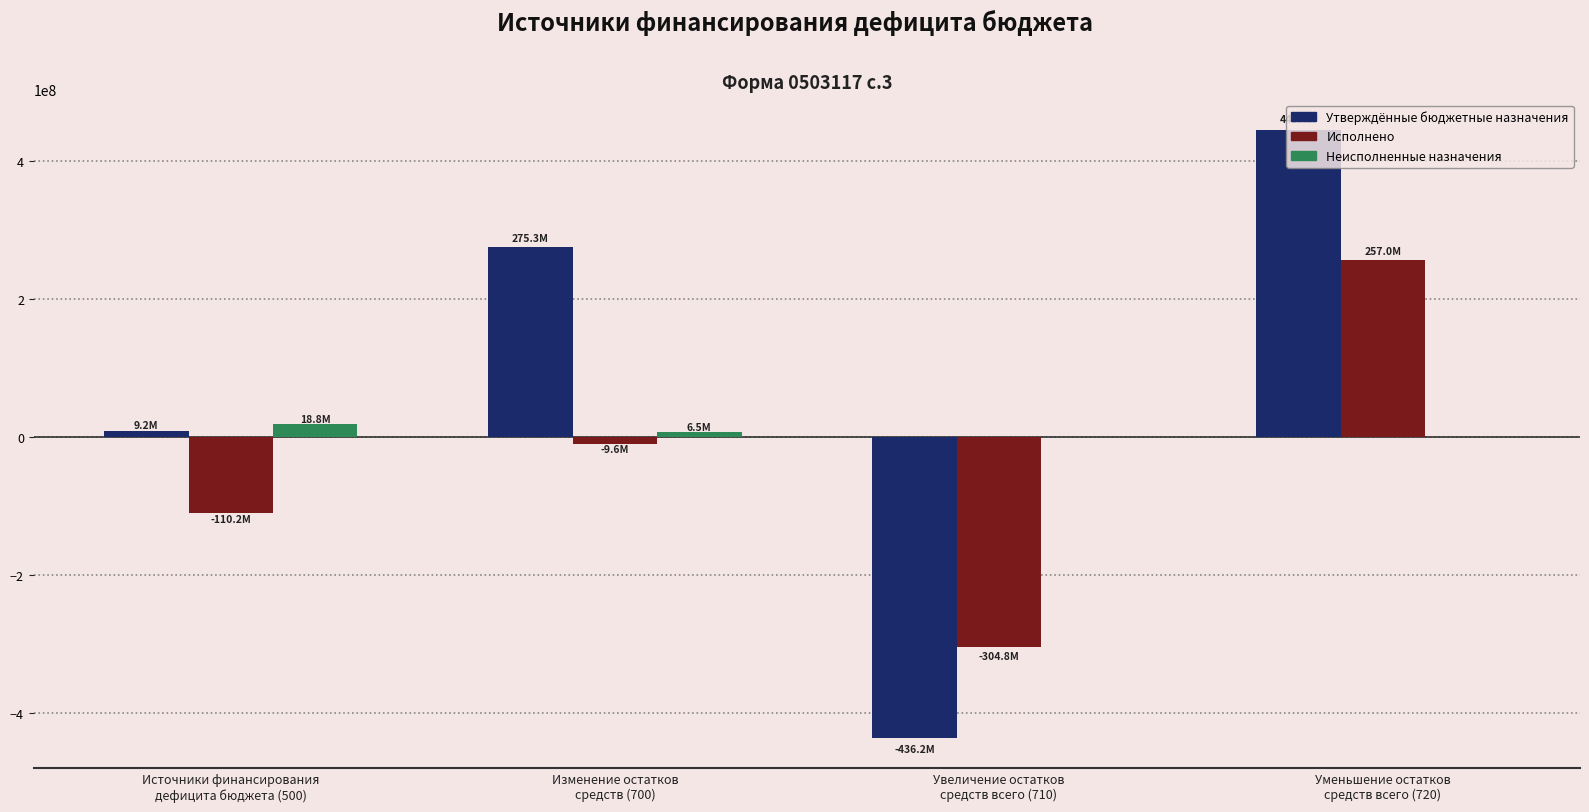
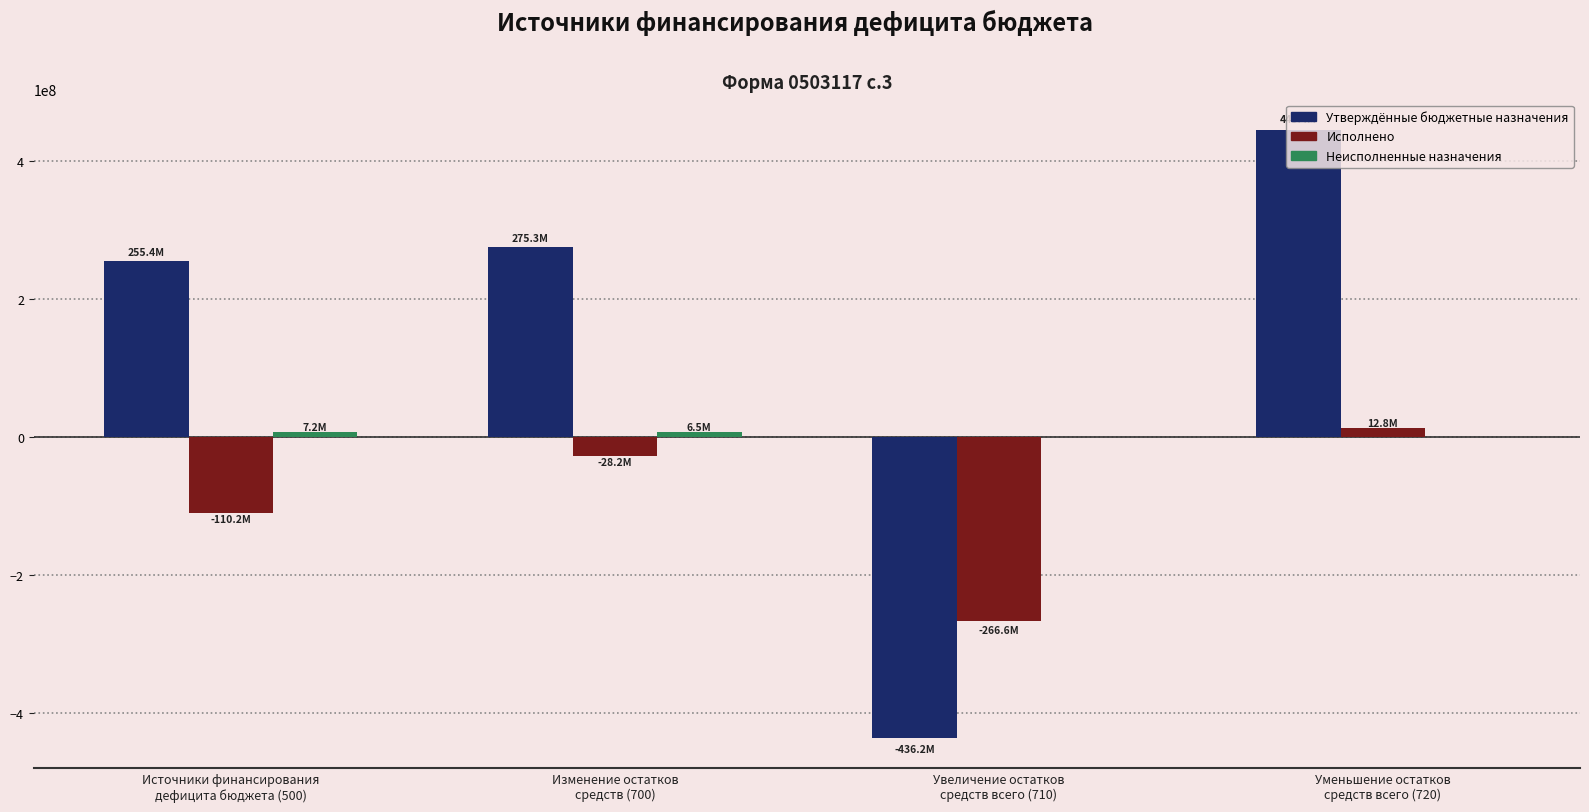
Утверждённые бюджетные назначения, Источники финансирования дефицита бюджета (500): 9.2M -> 255.4M
Неисполненные назначения, Источники финансирования дефицита бюджета (500): 18.8M -> 7.2M
Исполнено, Изменение остатков средств (700): -9.6M -> -28.2M
Исполнено, Увеличение остатков средств всего (710): -304.8M -> -266.6M
Исполнено, Уменьшение остатков средств всего (720): 257.0M -> 12.8M
